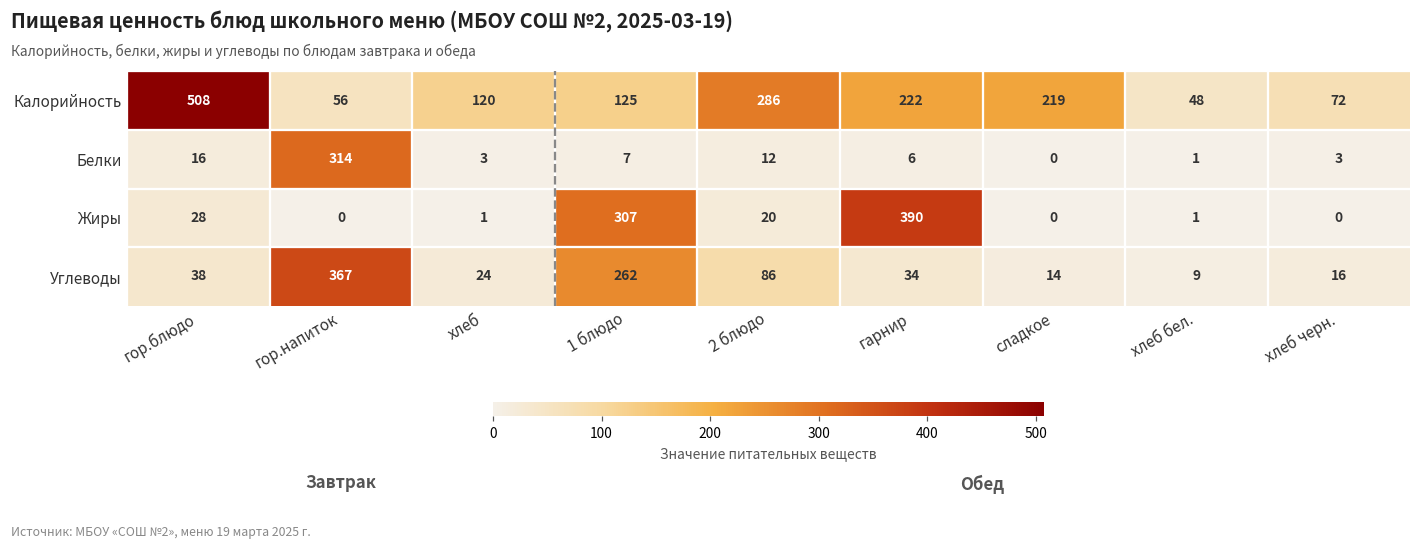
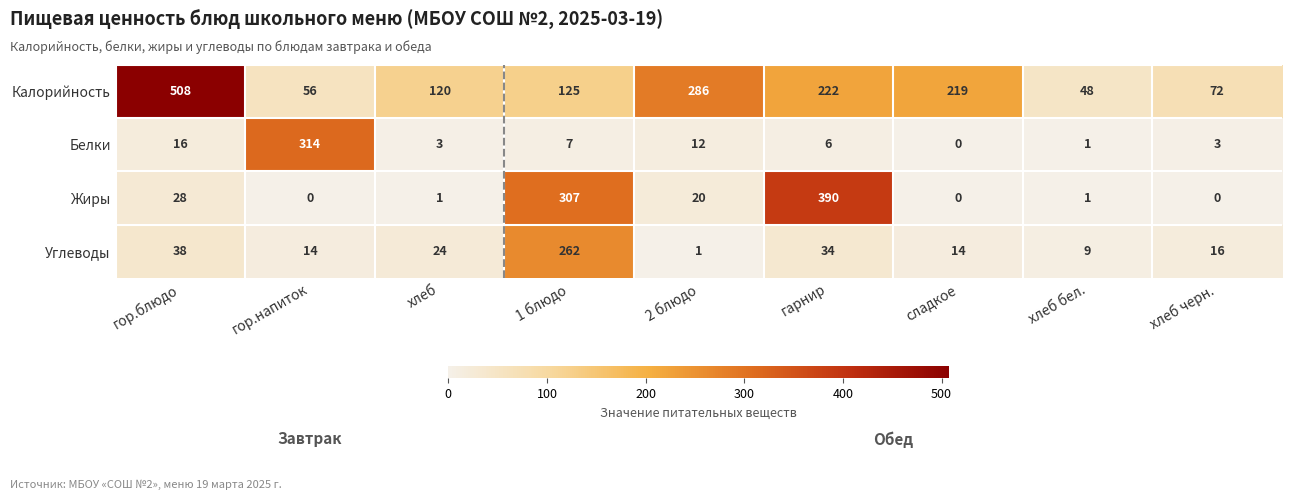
Углеводы, гор.напиток: 367 -> 14
Углеводы, 2 блюдо: 86 -> 1
